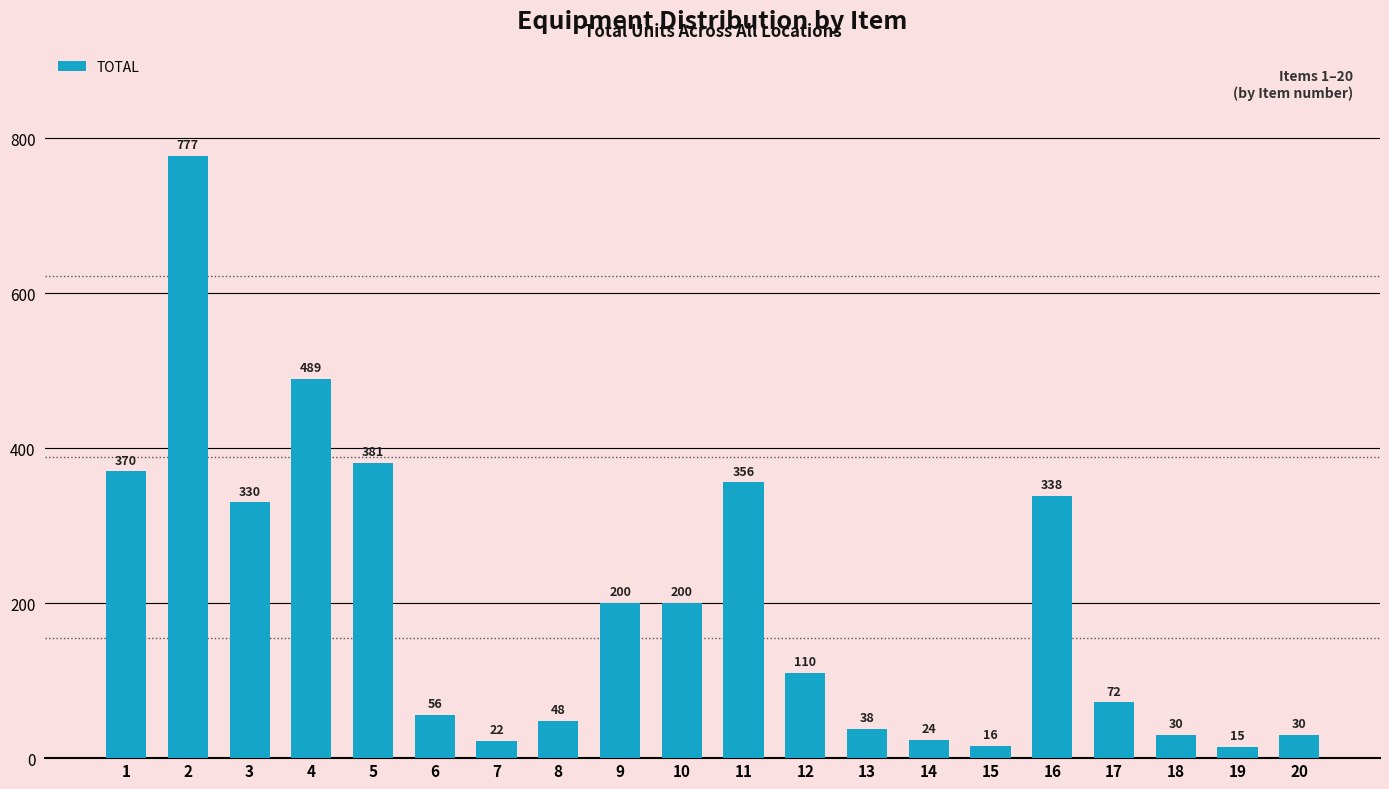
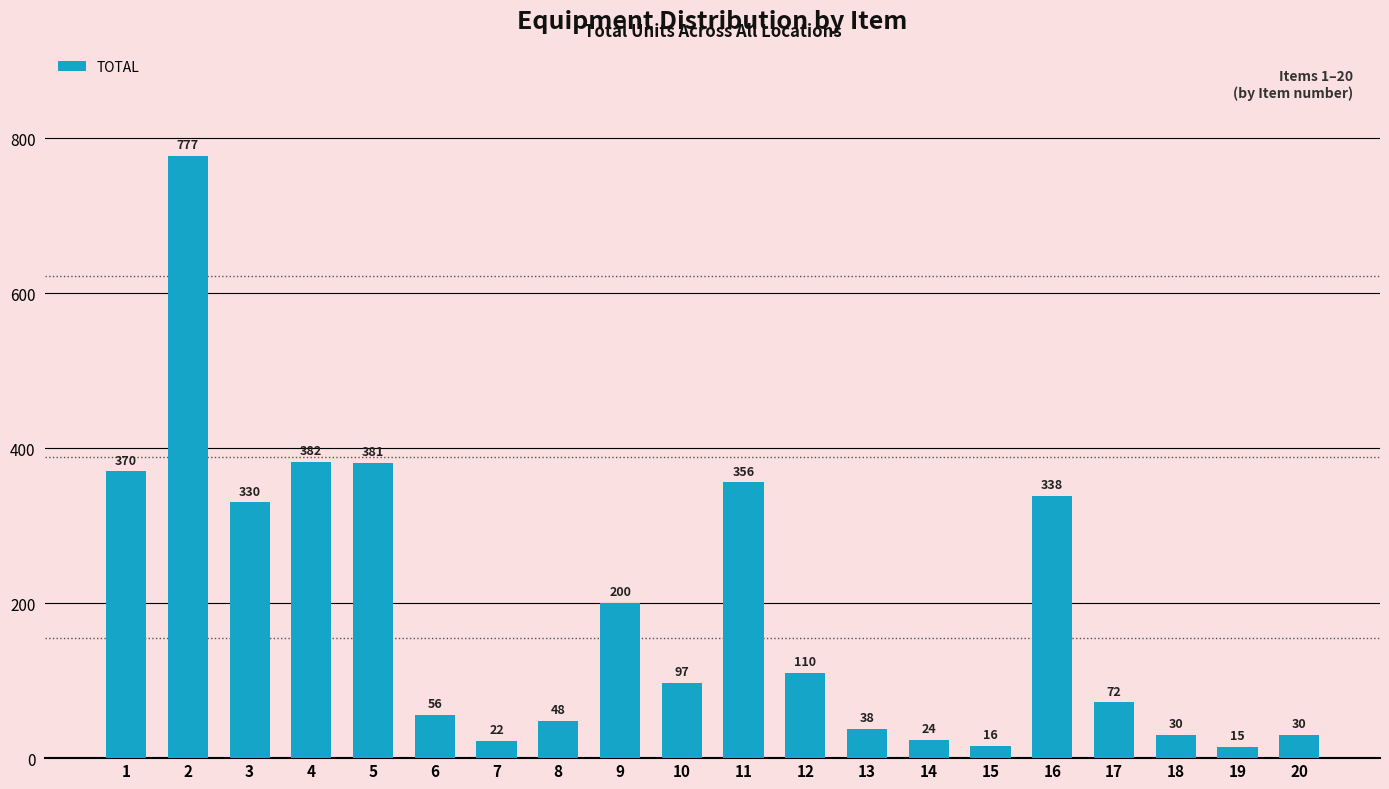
4: 489 -> 382
10: 200 -> 97
